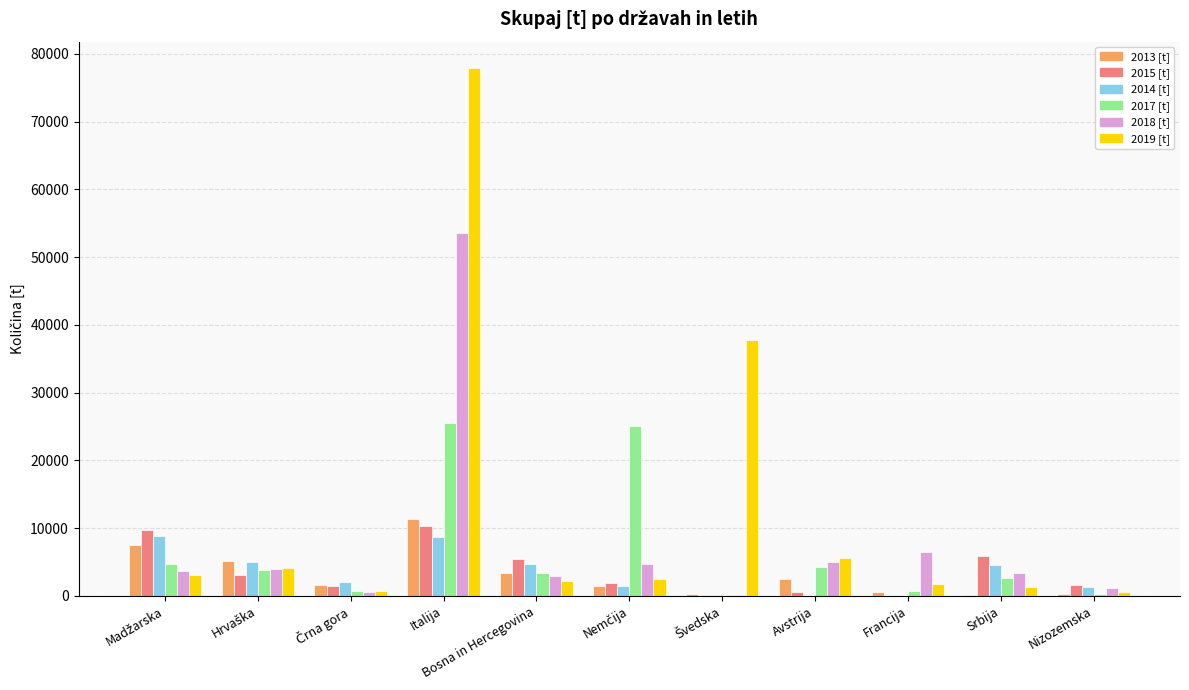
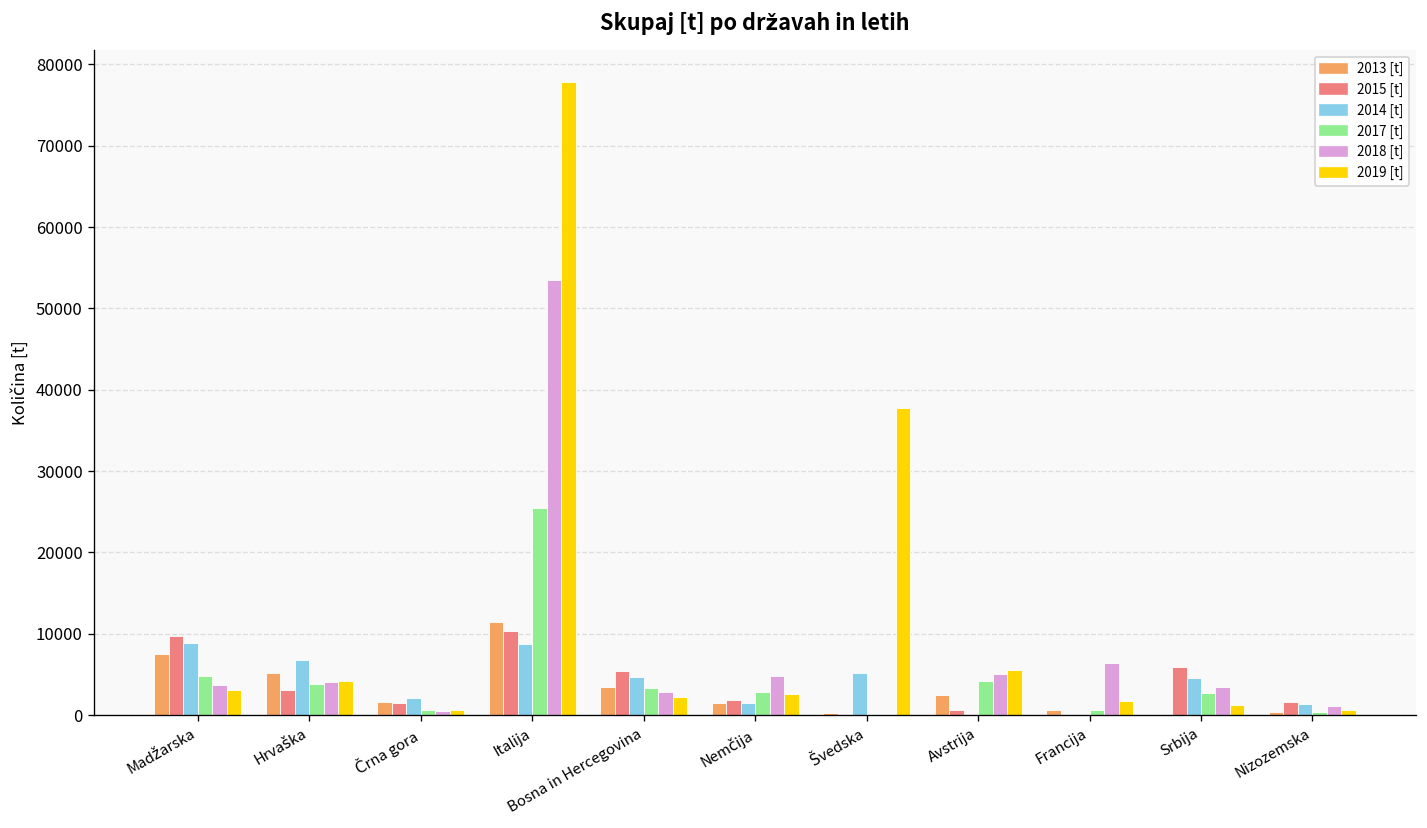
2014 [t], Hrvaška: 5000 -> 7000
2017 [t], Nemčija: 25000 -> 3000
2014 [t], Švedska: 0 -> 5000
